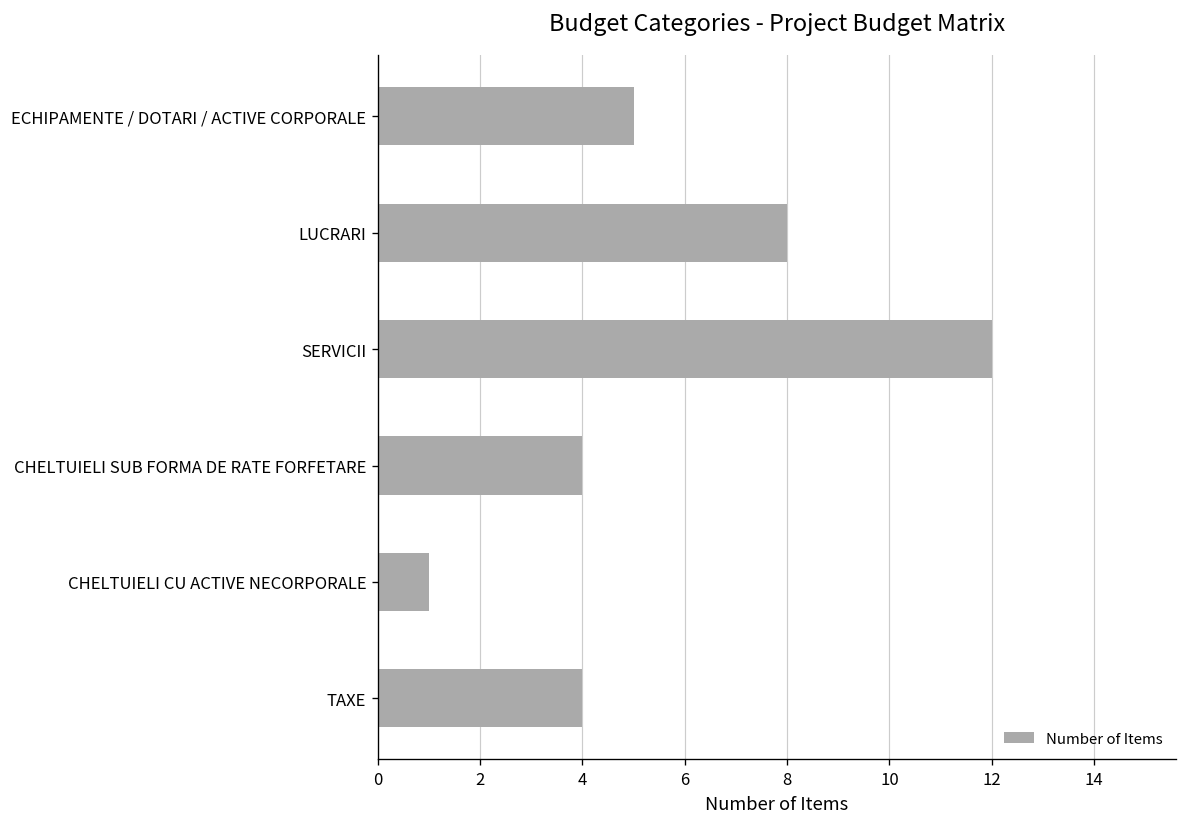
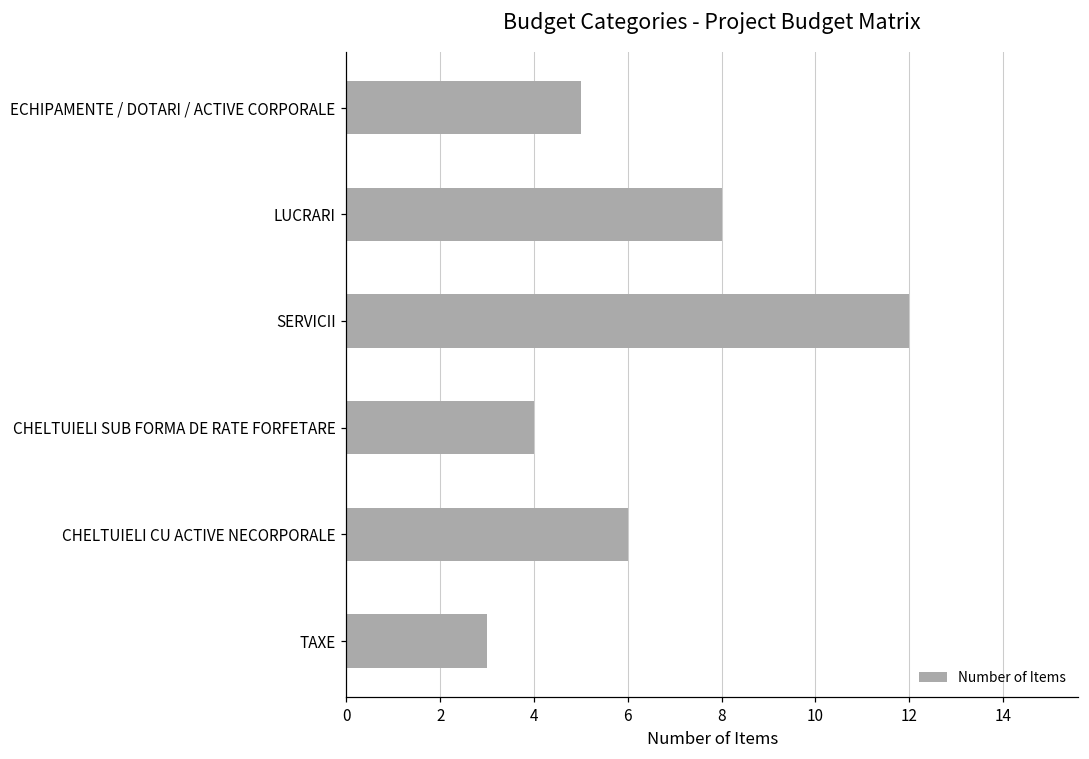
CHELTUIELI CU ACTIVE NECORPORALE: 1 -> 6
TAXE: 4 -> 3
